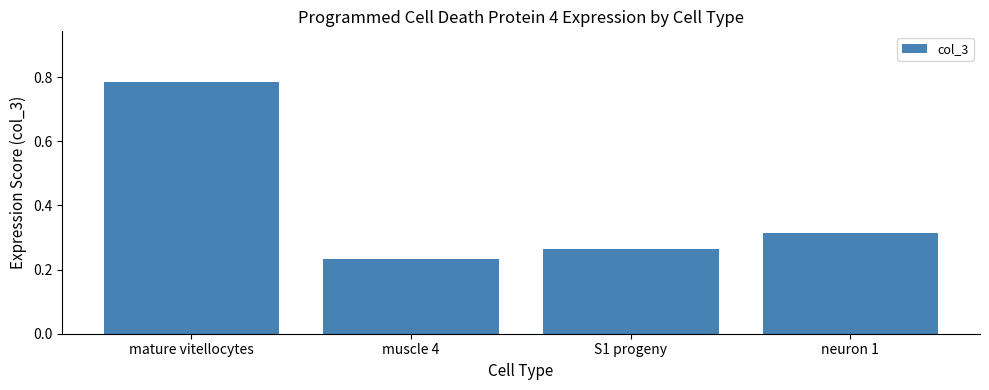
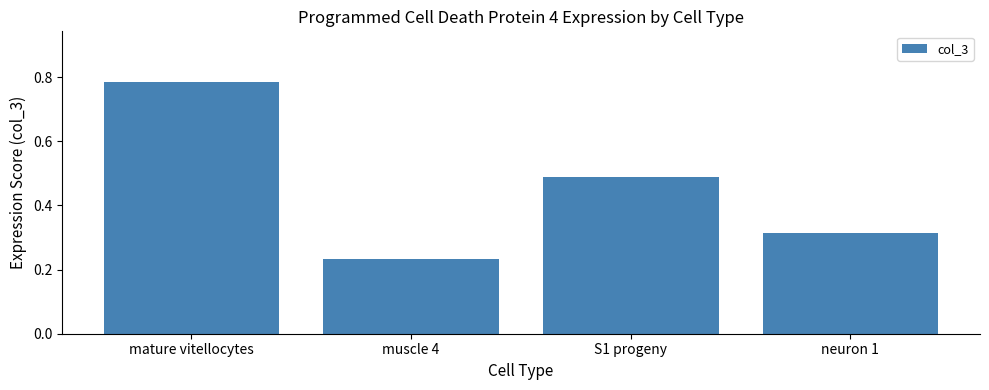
S1 progeny: 0.26 -> 0.49
